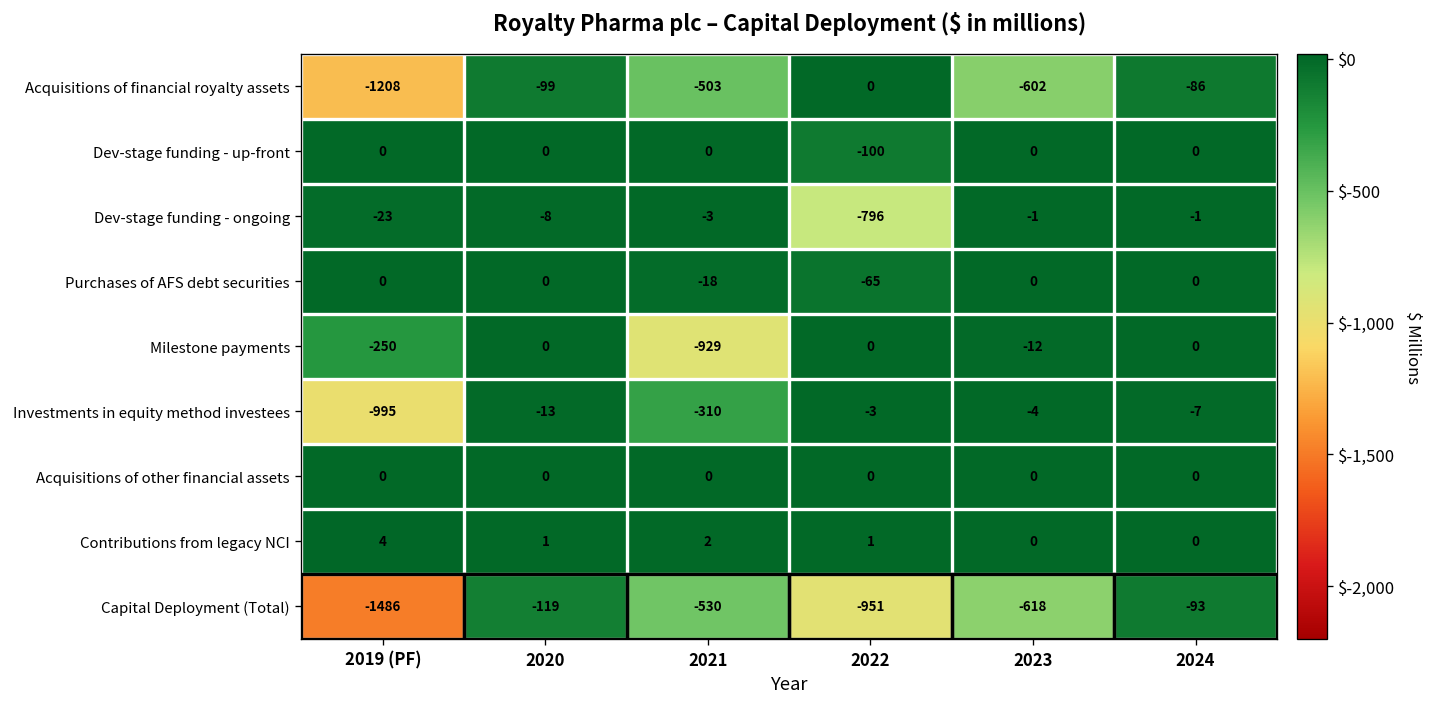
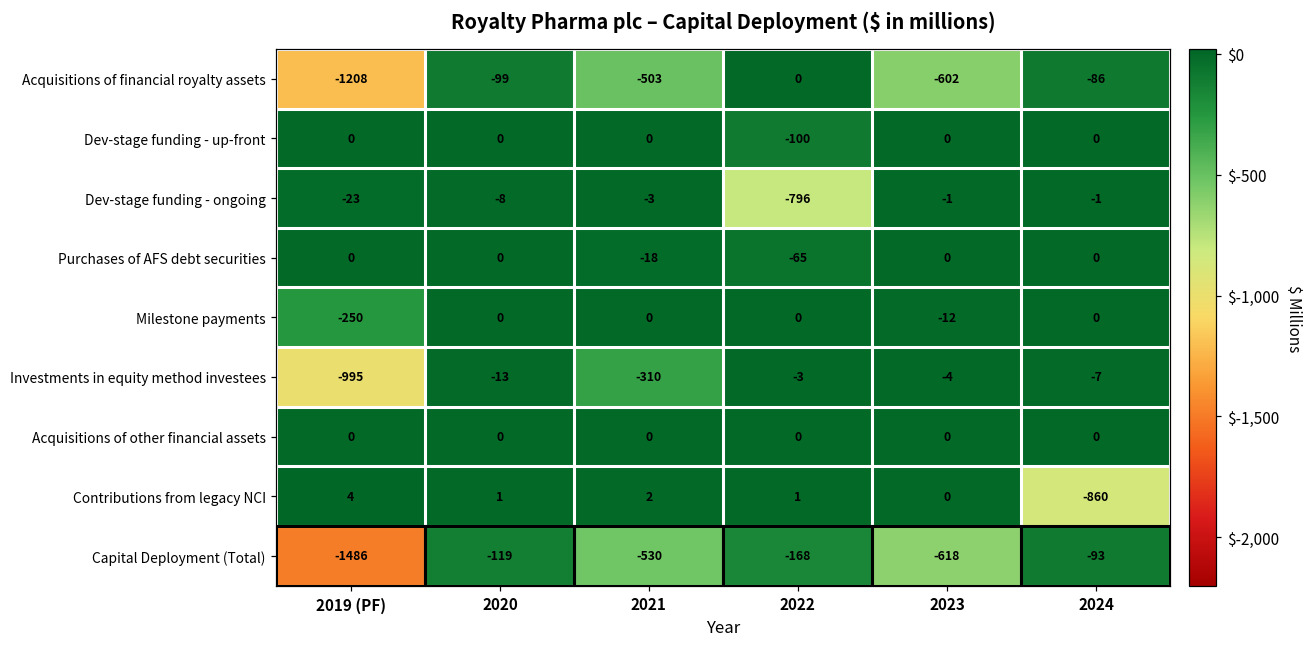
Milestone payments, 2021: -929 -> 0
Contributions from legacy NCI, 2024: 0 -> -860
Capital Deployment (Total), 2022: -951 -> -168
